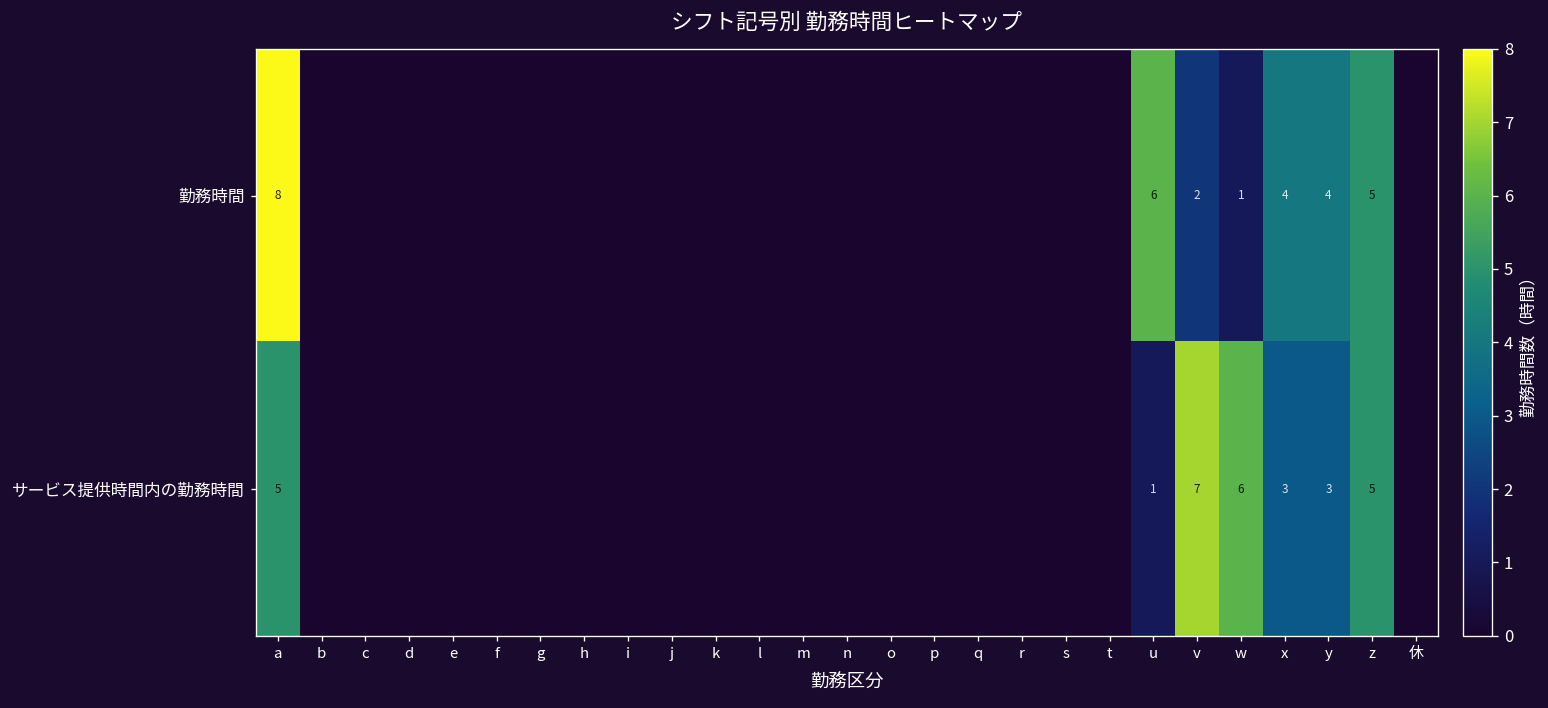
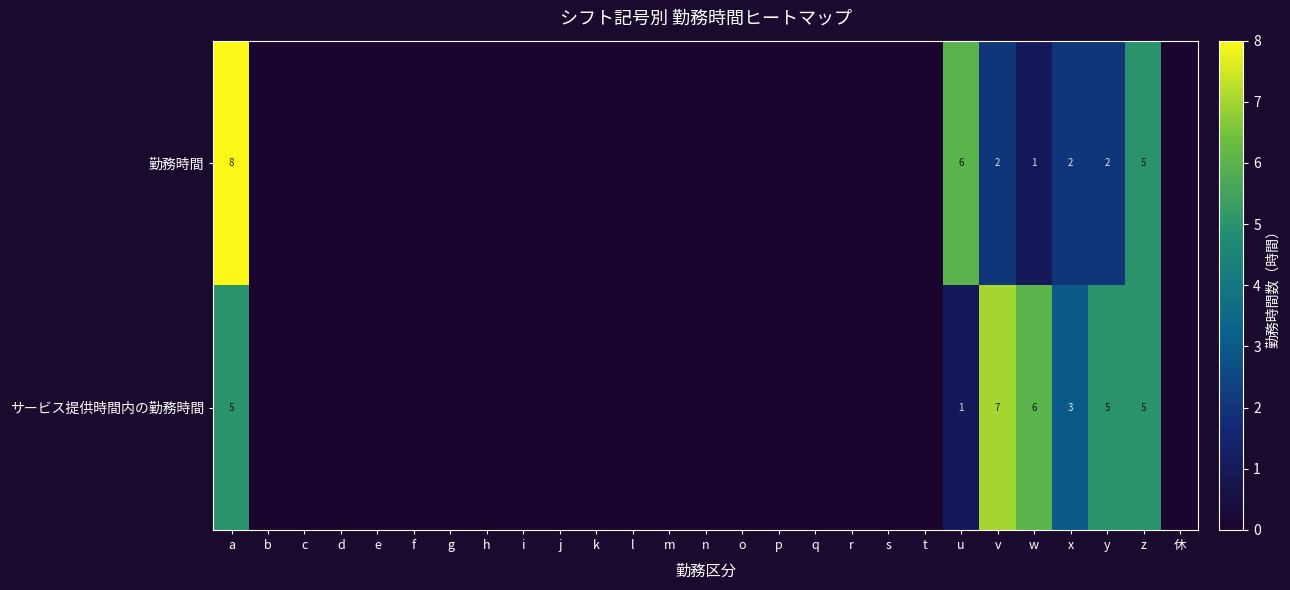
勤務時間, x: 4 -> 2
勤務時間, y: 4 -> 2
サービス提供時間内の勤務時間, y: 3 -> 5
